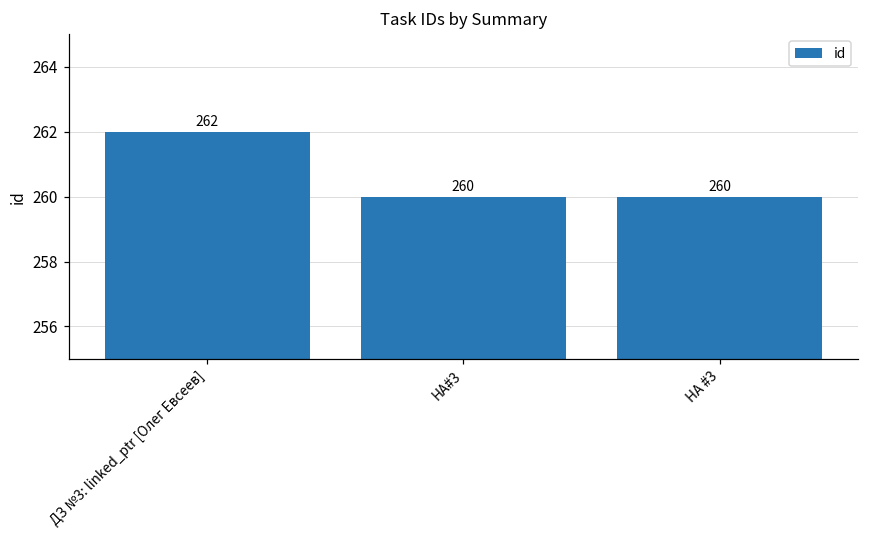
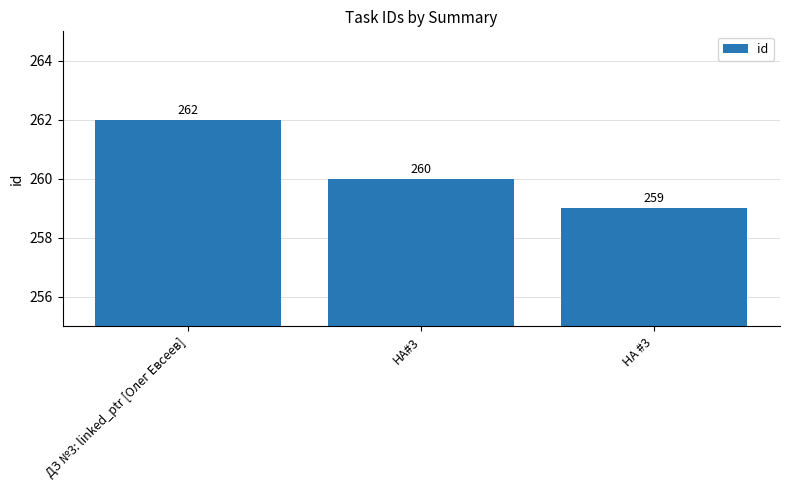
HA #3: 260 -> 259
